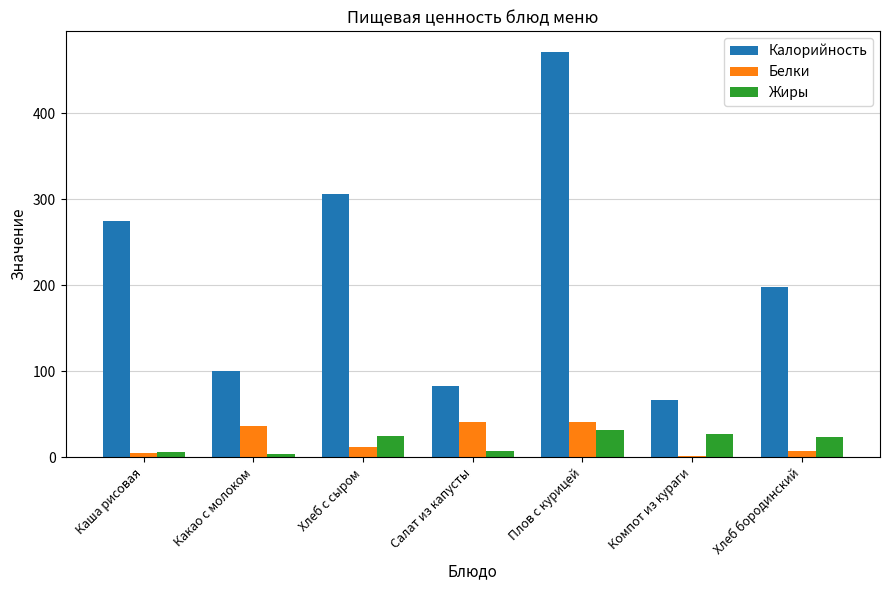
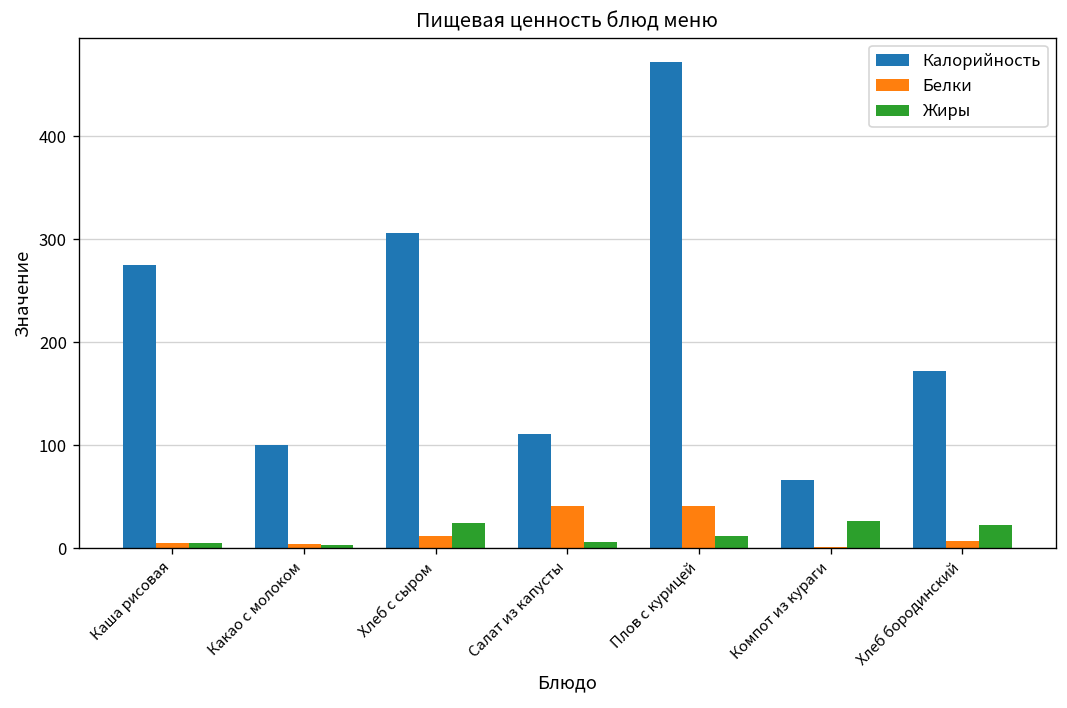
Белки, Какао с молоком: 40 -> 0
Калорийность, Салат из капусты: 80 -> 110
Жиры, Плов с курицей: 30 -> 10
Калорийность, Хлеб бородинский: 200 -> 170
